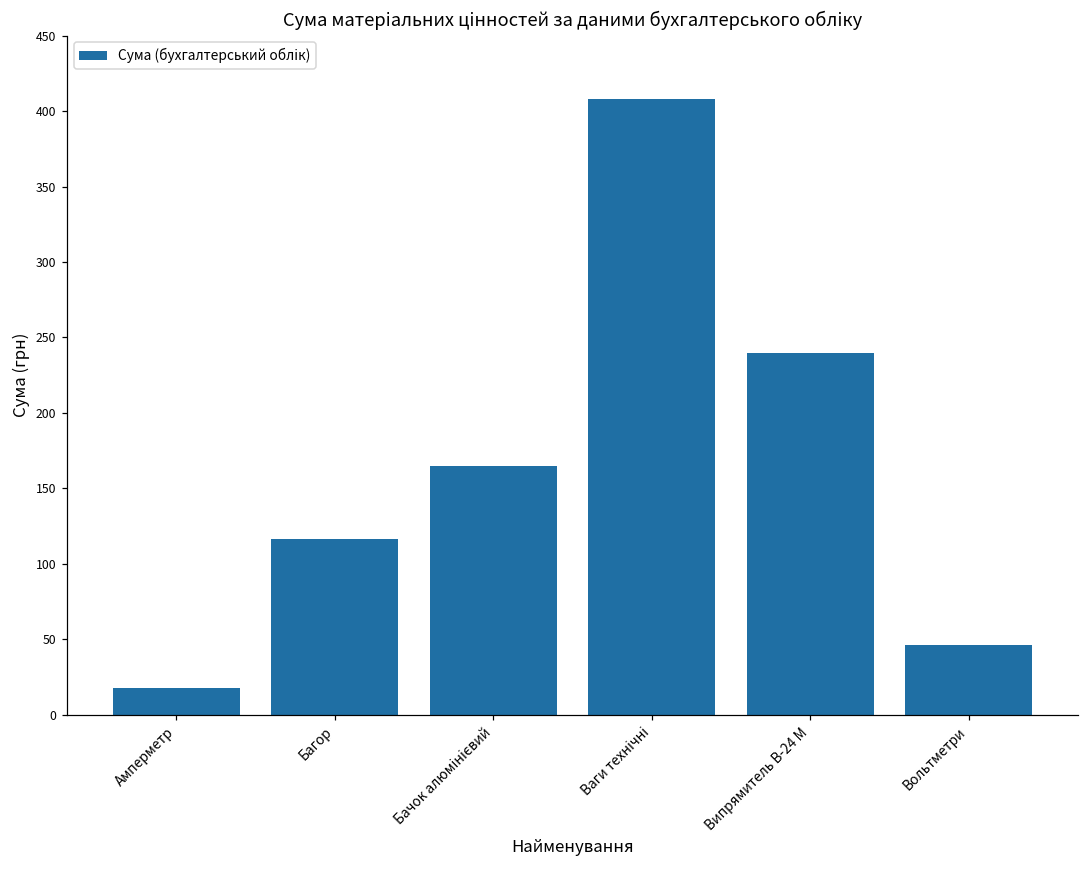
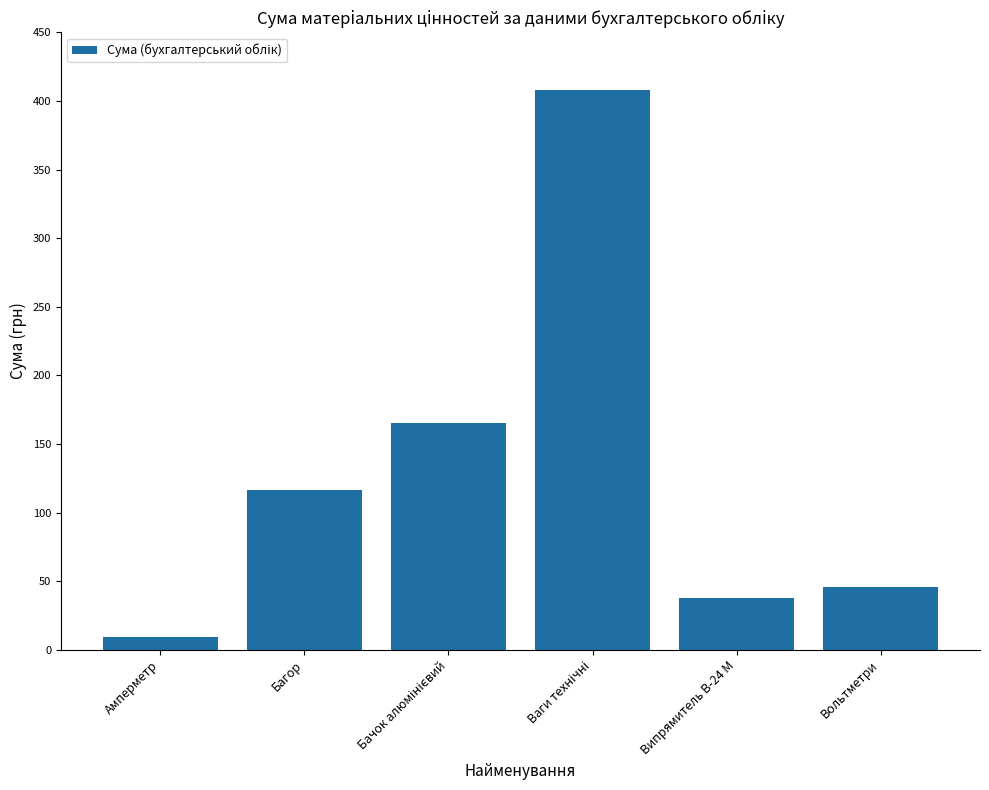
Амперметр: 18 -> 9
Випрямитель В-24 М: 239 -> 38
